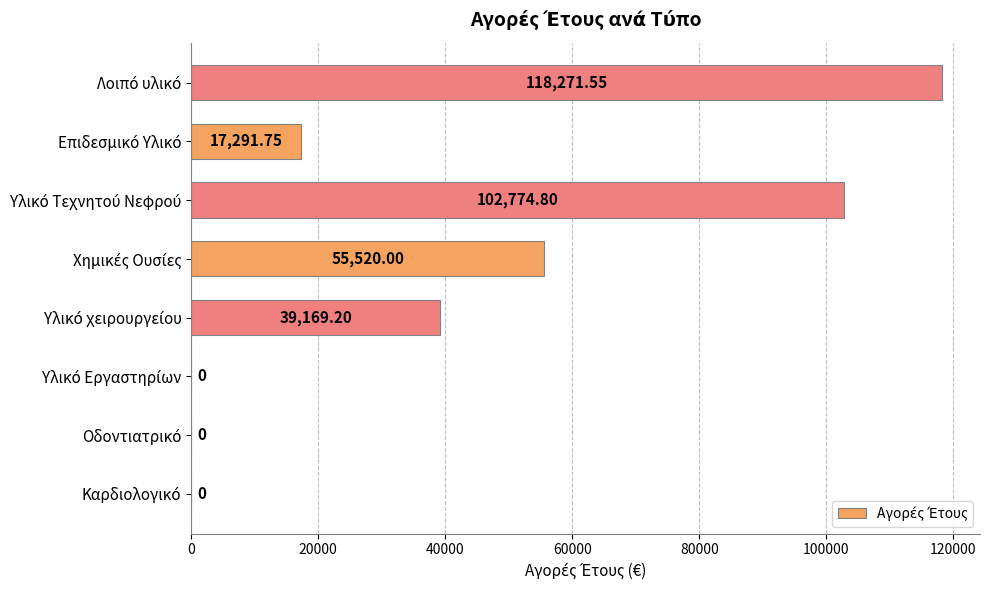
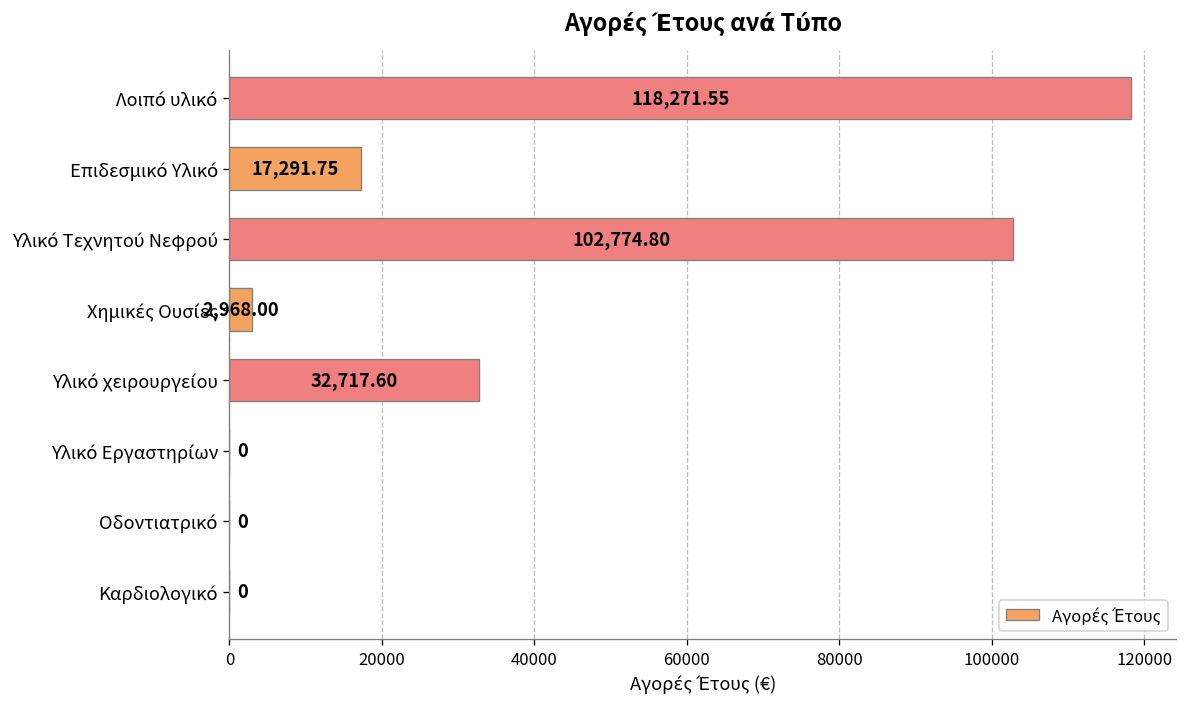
Χημικές Ουσίες: 55,520.00 -> 2,968.00
Υλικό χειρουργείου: 39,169.20 -> 32,717.60
